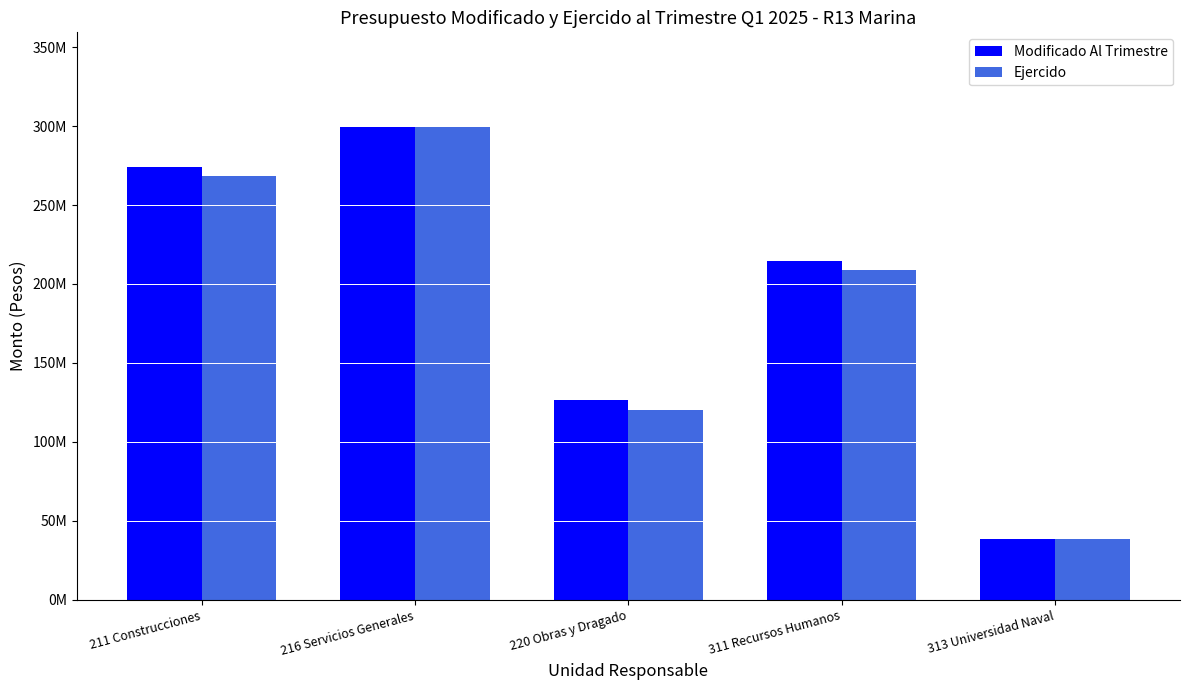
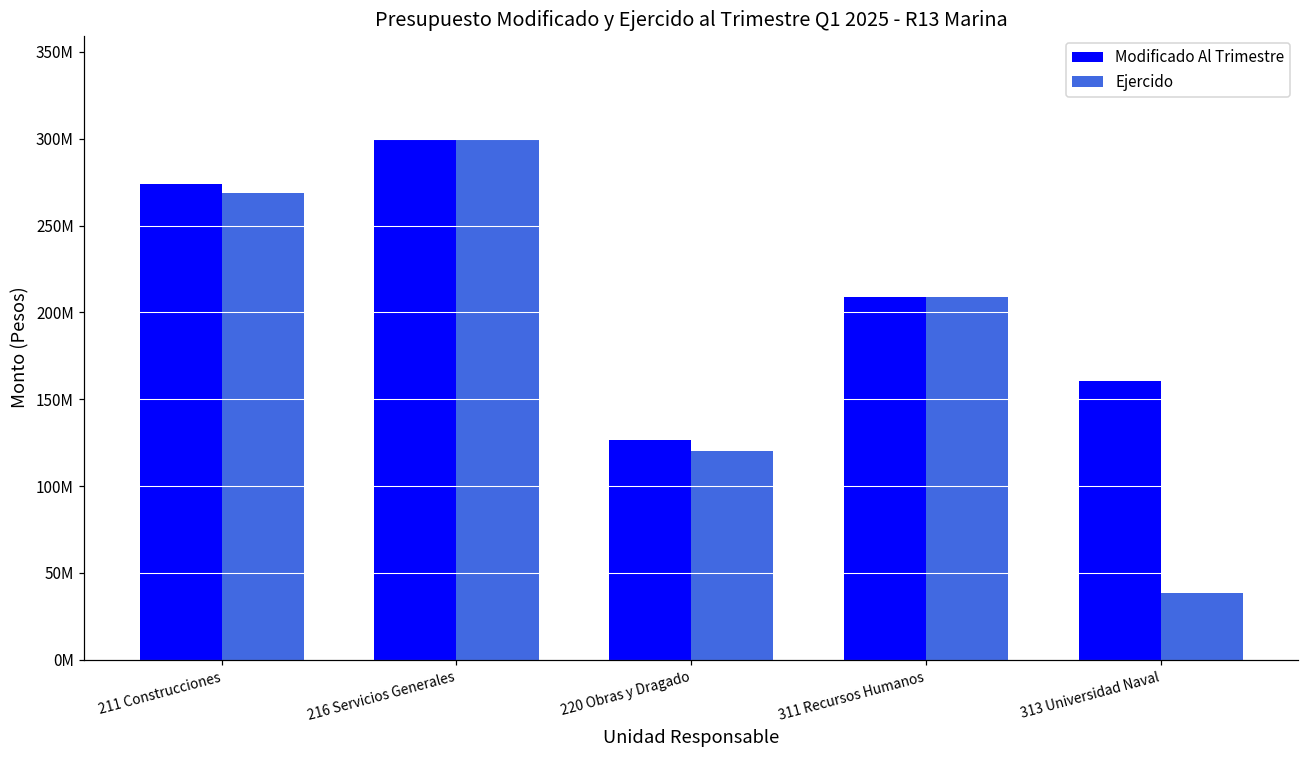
Modificado Al Trimestre, 311 Recursos Humanos: 214000000 -> 209000000
Modificado Al Trimestre, 313 Universidad Naval: 39000000 -> 161000000
